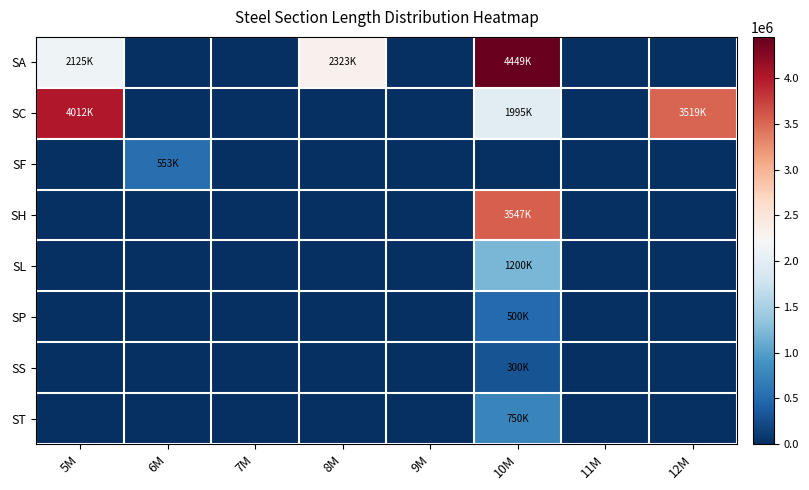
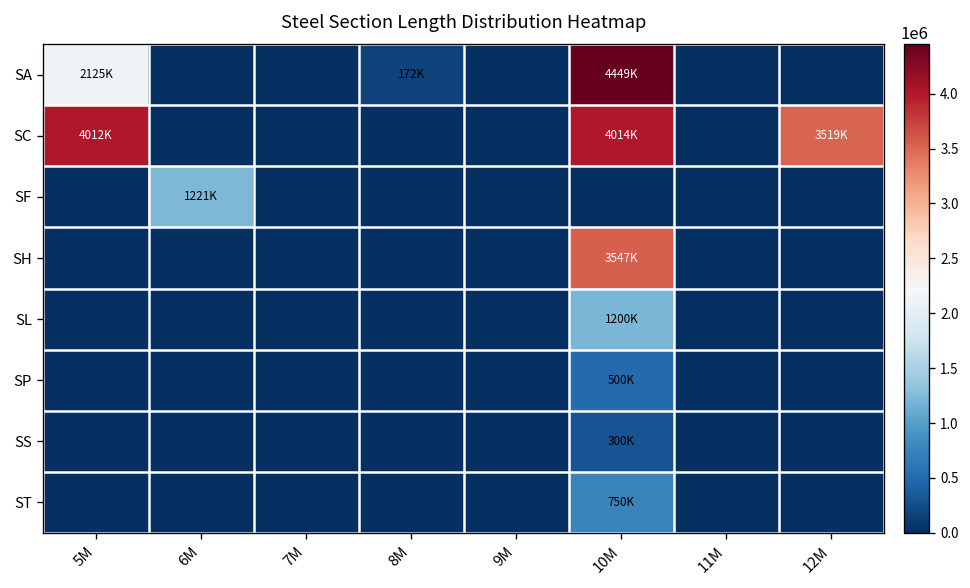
SA, 8M: 2323K -> 172K
SC, 10M: 1995K -> 4014K
SF, 6M: 553K -> 1221K
